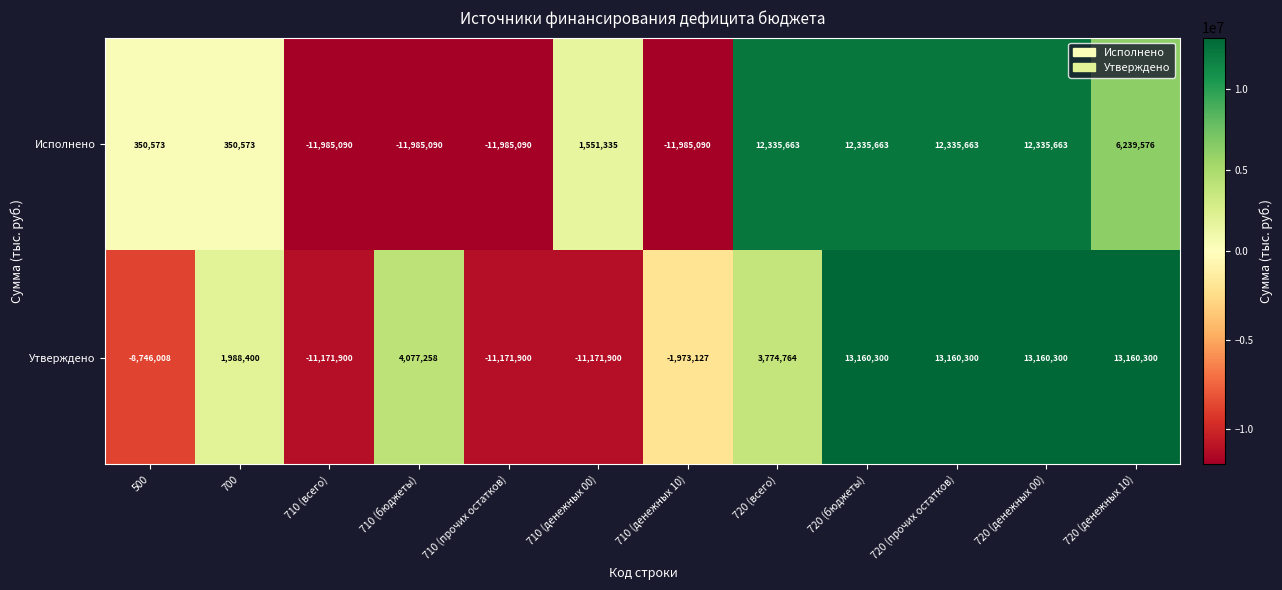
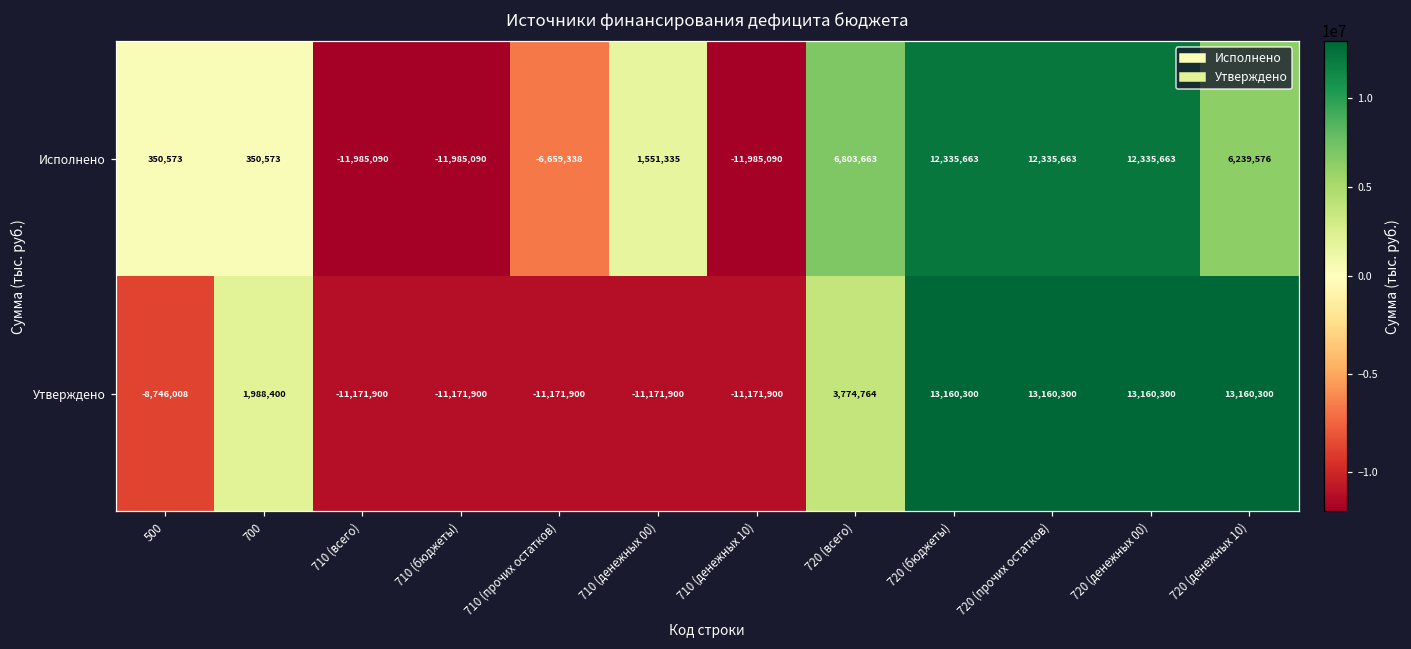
Исполнено, 710 (прочих остатков): -11,985,090 -> -6,659,338
Исполнено, 720 (всего): 12,335,663 -> 6,803,663
Утверждено, 710 (бюджеты): 4,077,258 -> -11,171,900
Утверждено, 710 (денежных 10): -1,973,127 -> -11,171,900
